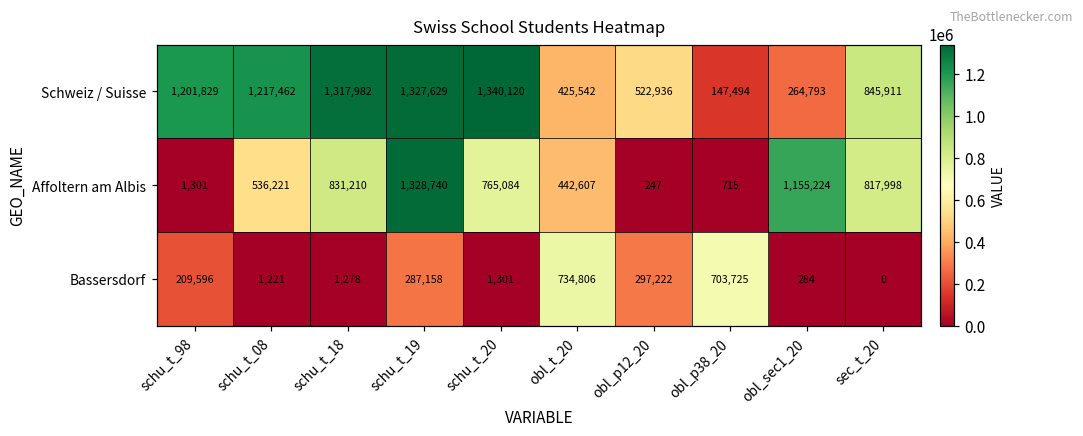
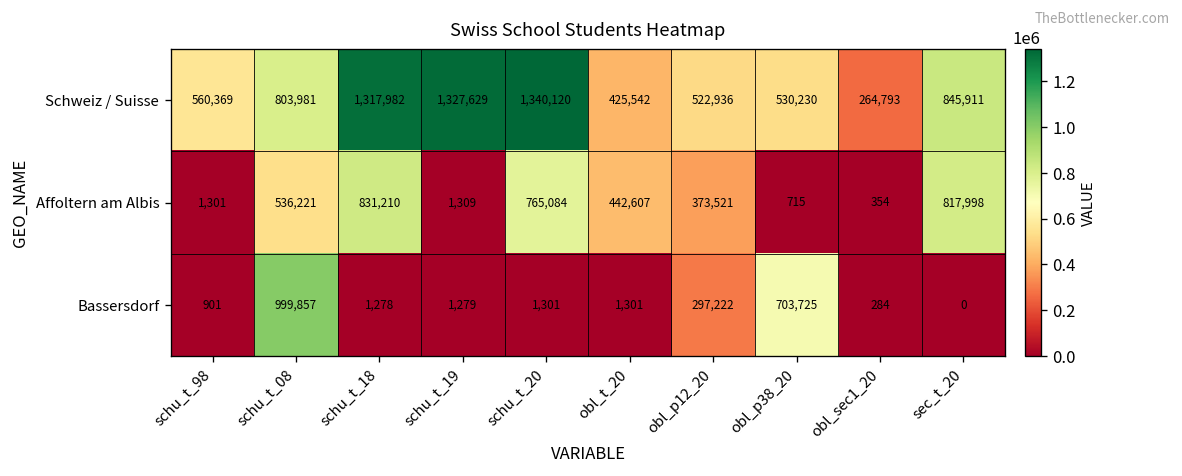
Schweiz / Suisse, schu_t_98: 1,201,829 -> 560,369
Schweiz / Suisse, schu_t_08: 1,217,462 -> 803,981
Schweiz / Suisse, obl_p38_20: 147,494 -> 530,230
Affoltern am Albis, schu_t_19: 1,328,740 -> 1,309
Affoltern am Albis, obl_p12_20: 247 -> 373,521
Affoltern am Albis, obl_sec1_20: 1,155,224 -> 354
Bassersdorf, schu_t_98: 209,596 -> 901
Bassersdorf, schu_t_08: 1,221 -> 999,857
Bassersdorf, schu_t_19: 287,158 -> 1,279
Bassersdorf, obl_t_20: 734,806 -> 1,301
